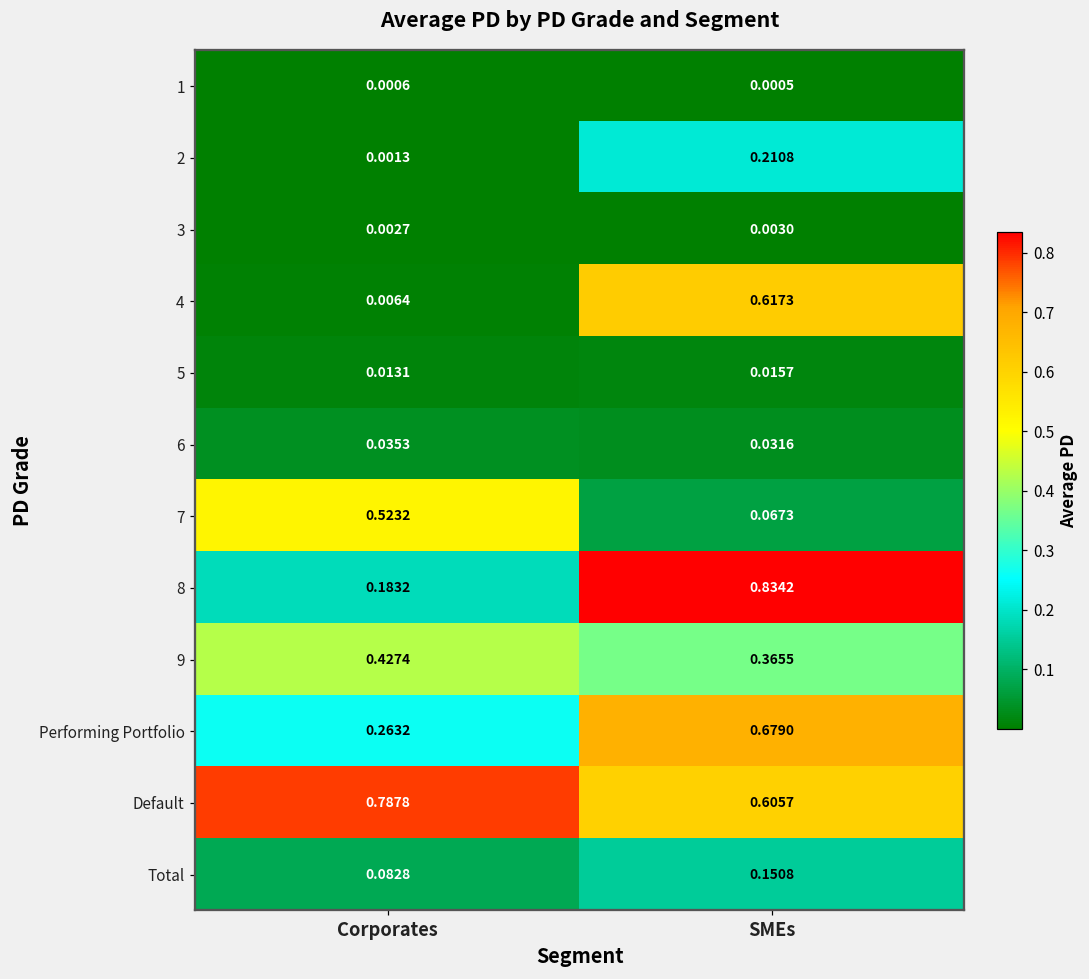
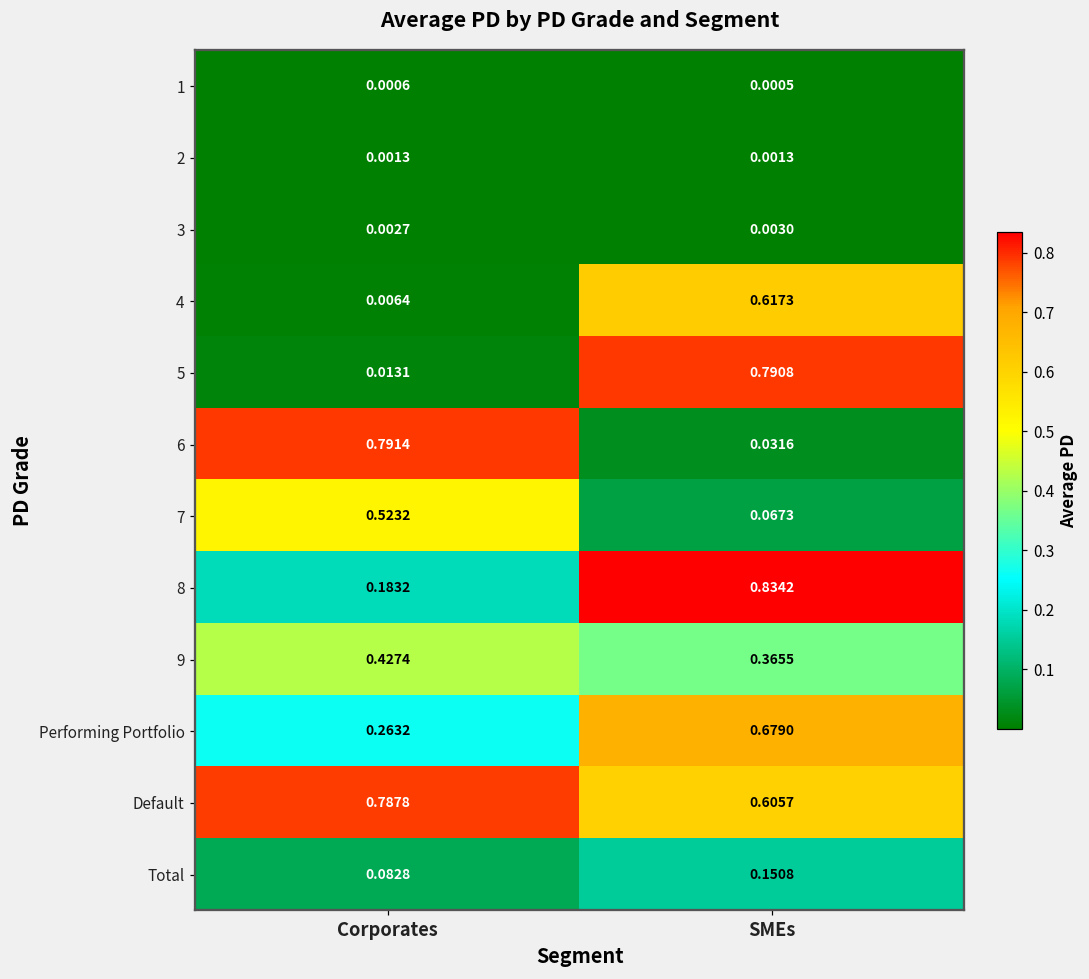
2, SMEs: 0.2108 -> 0.0013
5, SMEs: 0.0157 -> 0.7908
6, Corporates: 0.0353 -> 0.7914
